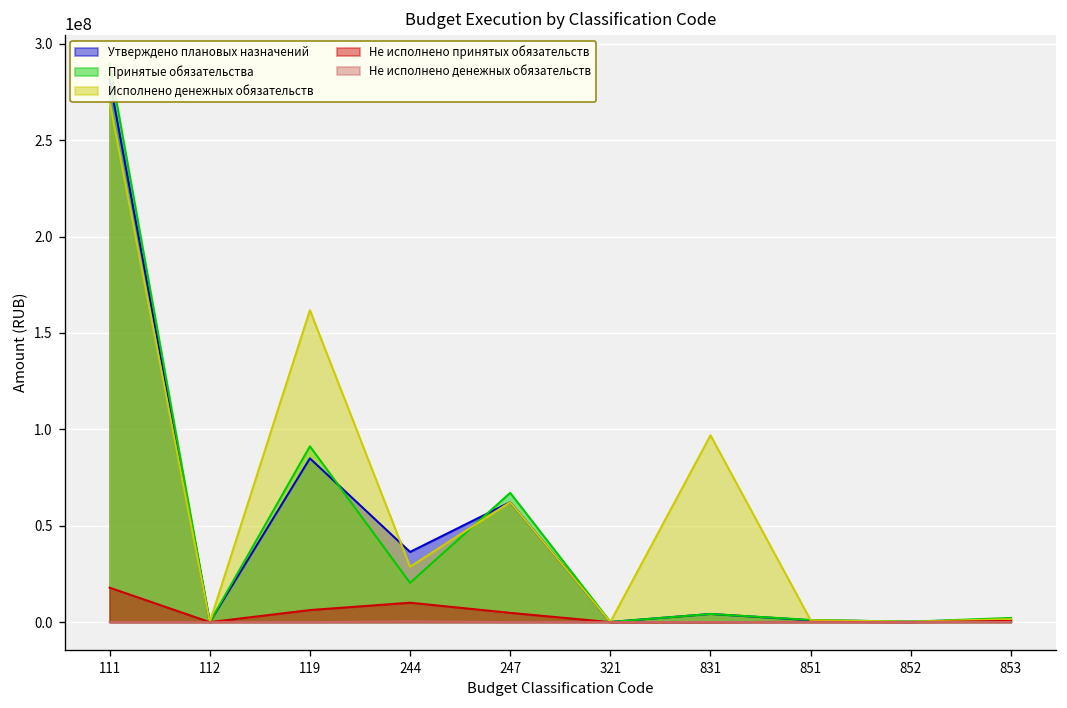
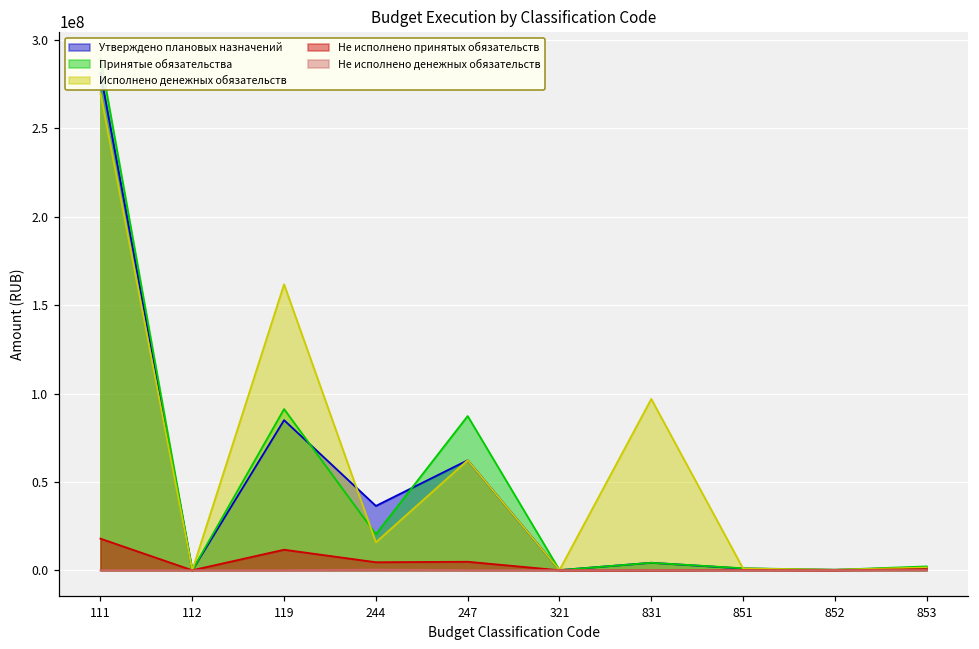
Не исполнено принятых обязательств, 119: 6000000 -> 12000000
Исполнено денежных обязательств, 244: 29000000 -> 16000000
Не исполнено принятых обязательств, 244: 10000000 -> 5000000
Принятые обязательства, 247: 67000000 -> 87000000
